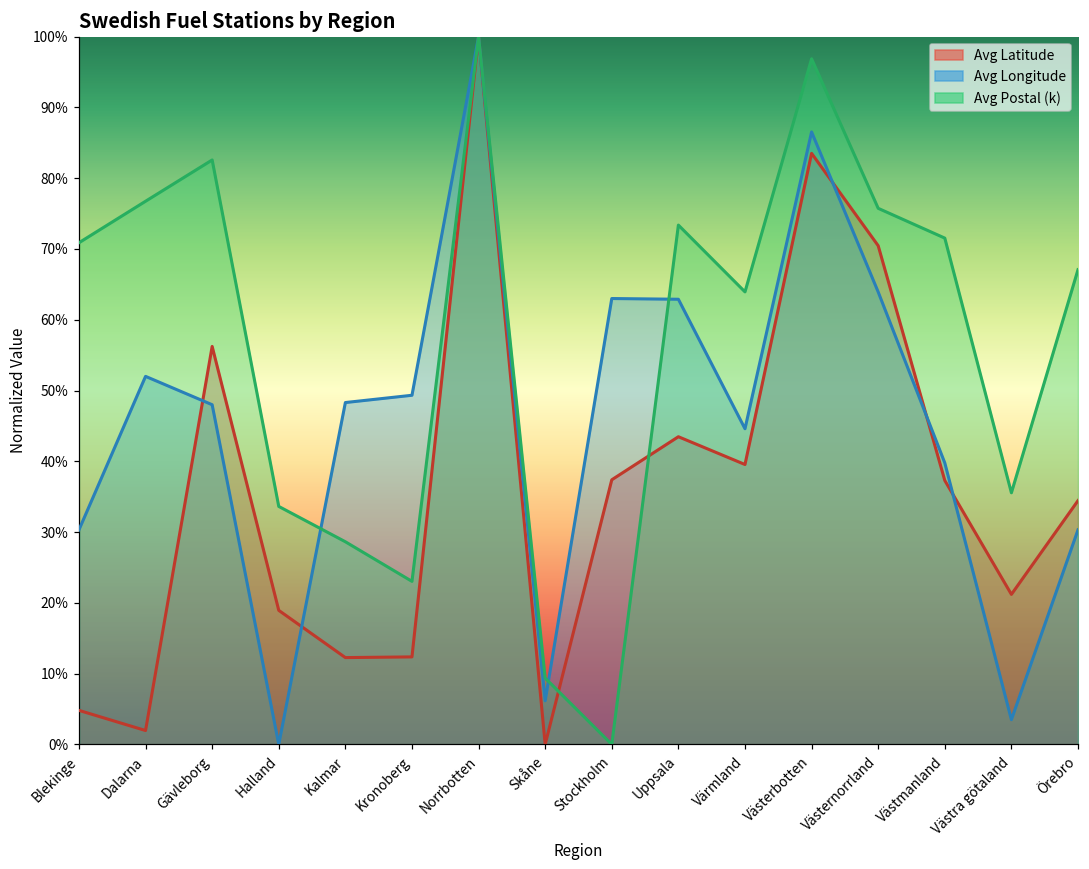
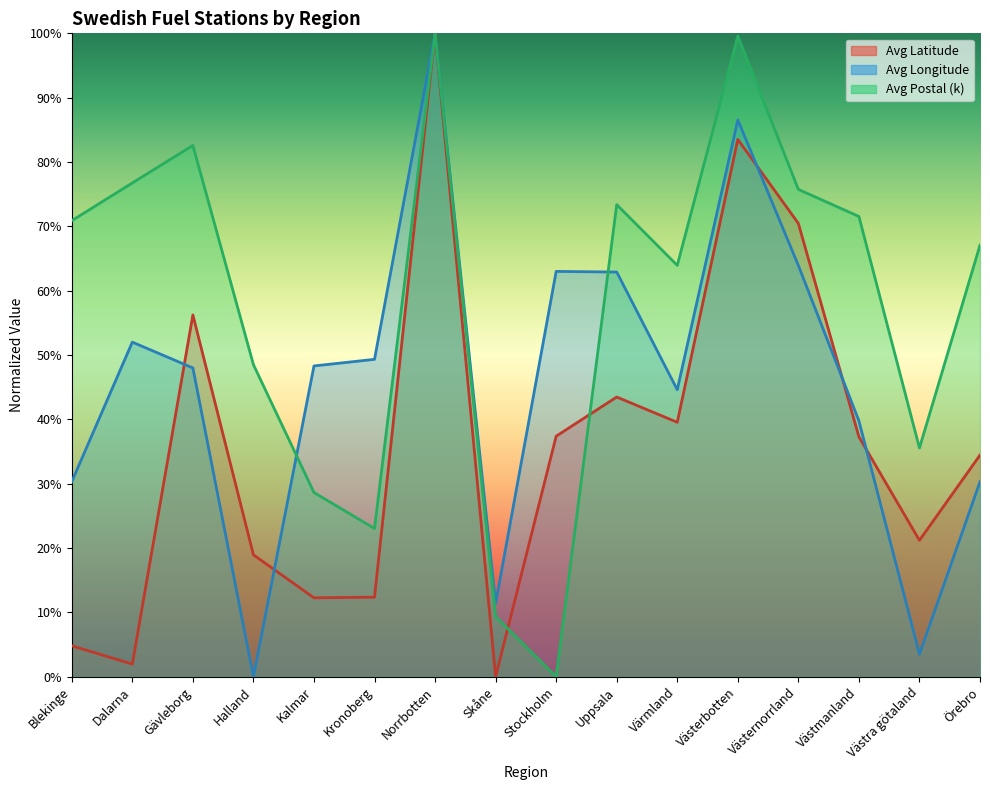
Avg Postal (k), Halland: 34% -> 49%
Avg Longitude, Skåne: 6% -> 11%
Avg Postal (k), Västerbotten: 97% -> 100%
